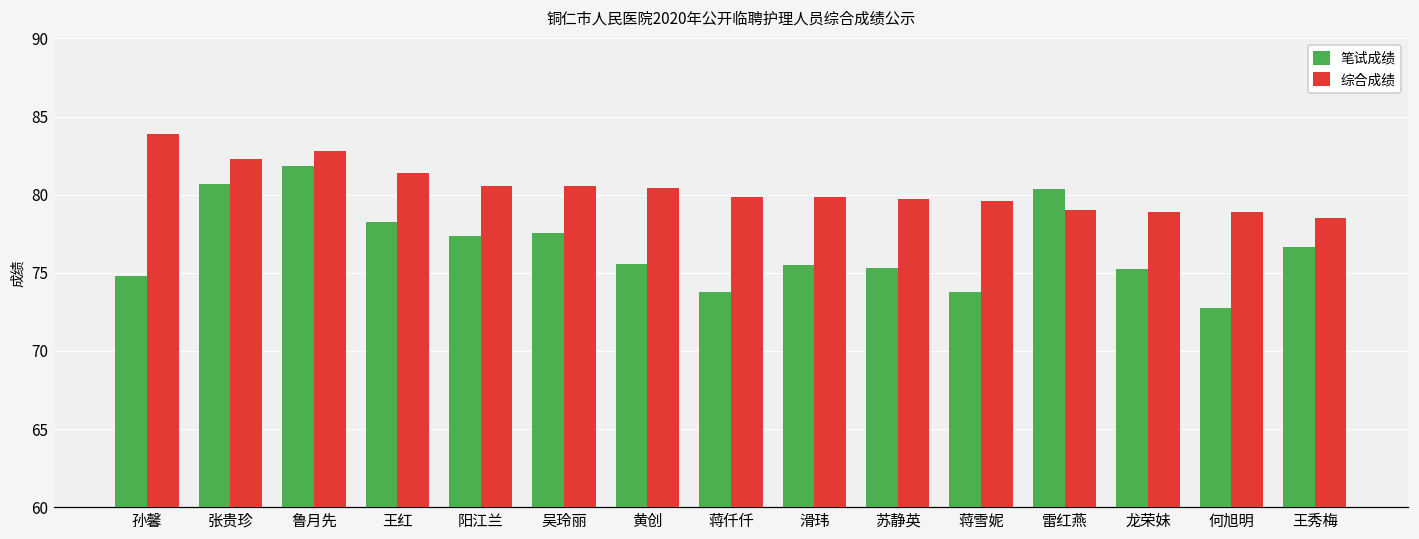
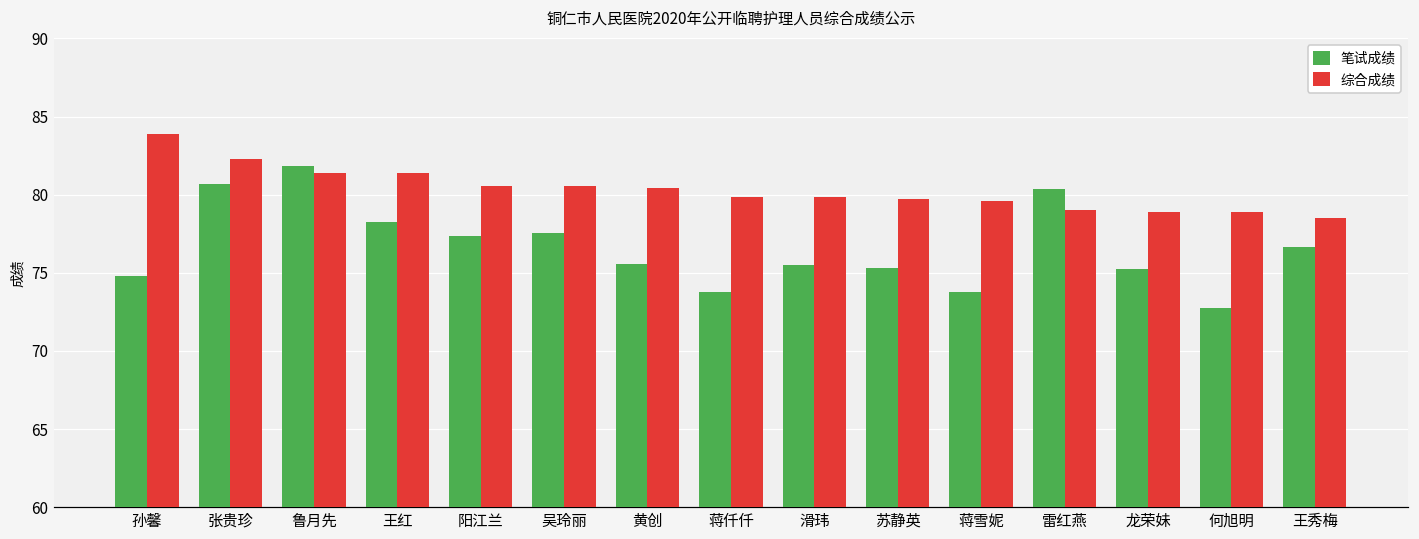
综合成绩, 鲁月先: 82.8 -> 81.4
